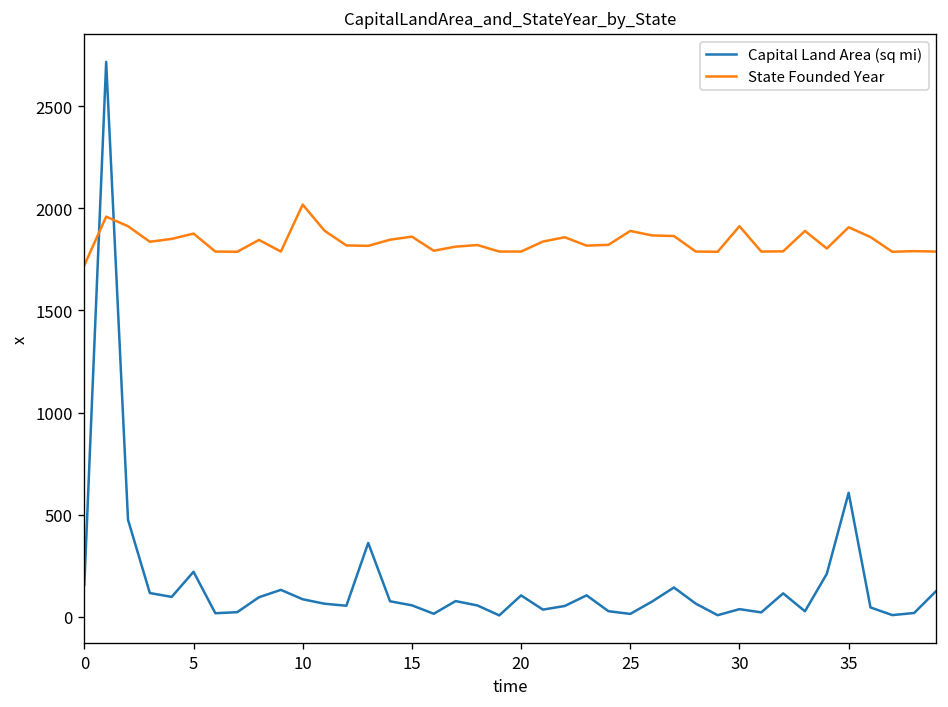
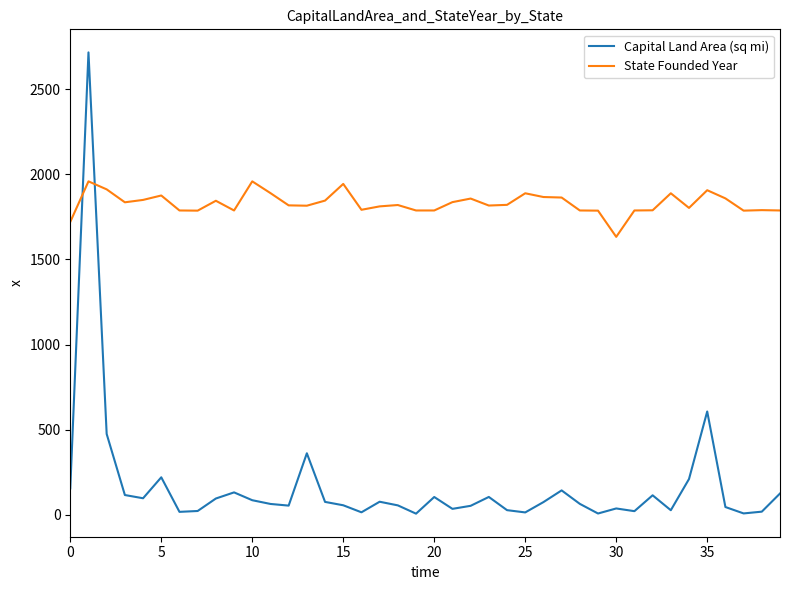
State Founded Year, 10: 2020 -> 1960
State Founded Year, 15: 1860 -> 1940
State Founded Year, 30: 1910 -> 1630
